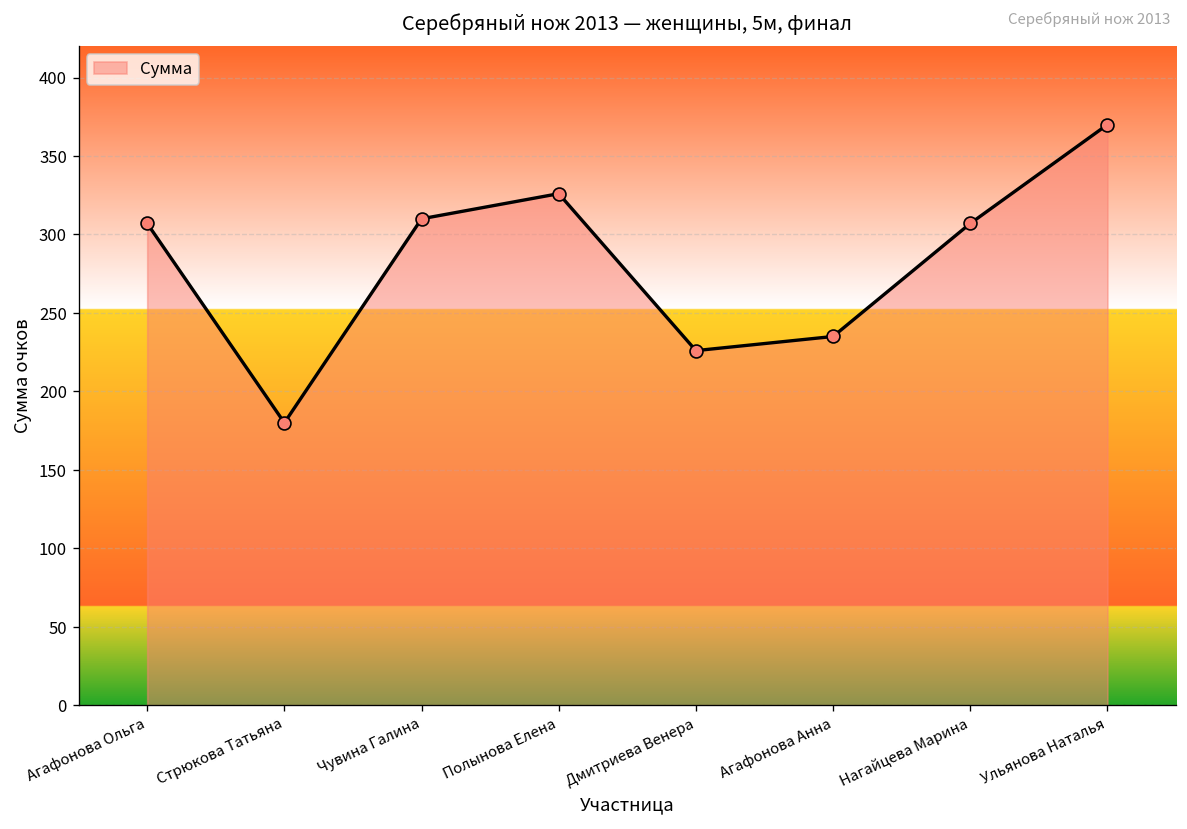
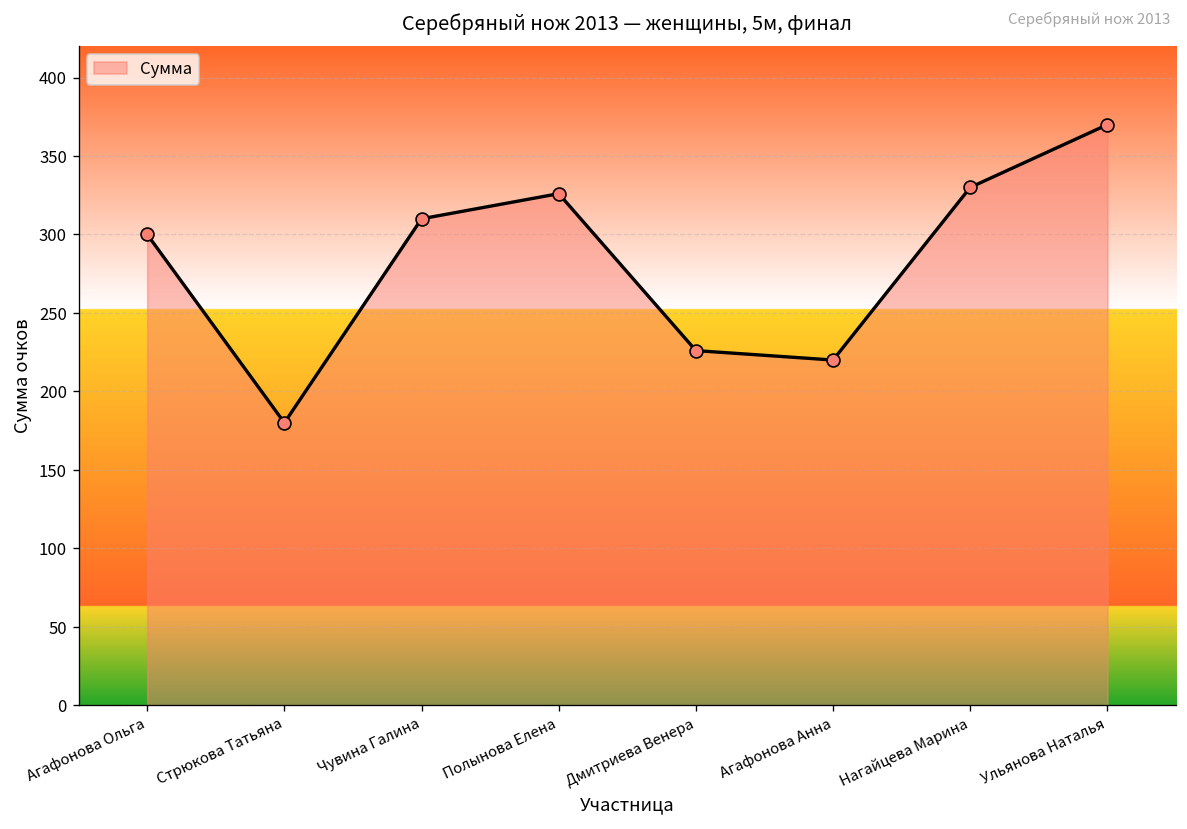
Агафонова Ольга: 307 -> 300
Агафонова Анна: 235 -> 220
Нагайцева Марина: 307 -> 330
